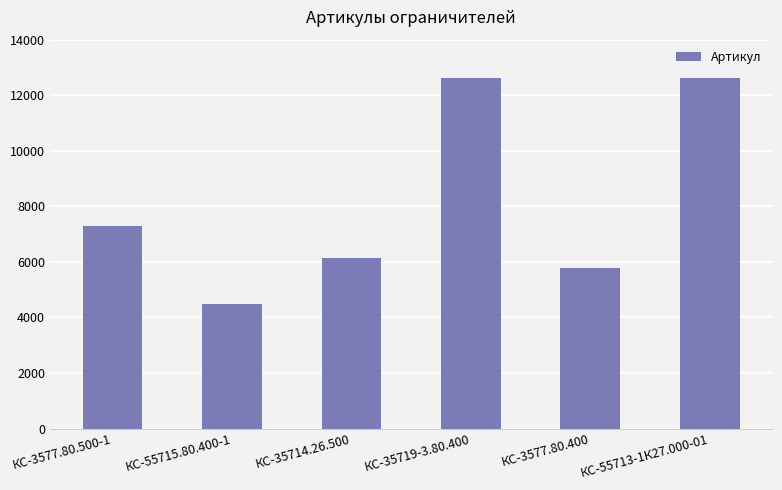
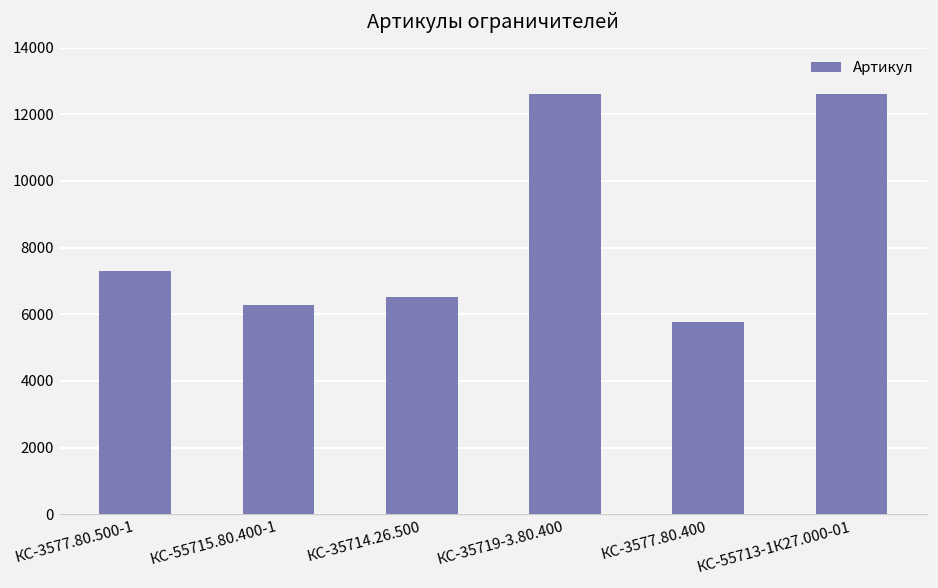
КС-55715.80.400-1: 4500 -> 6300
КС-35714.26.500: 6200 -> 6500
